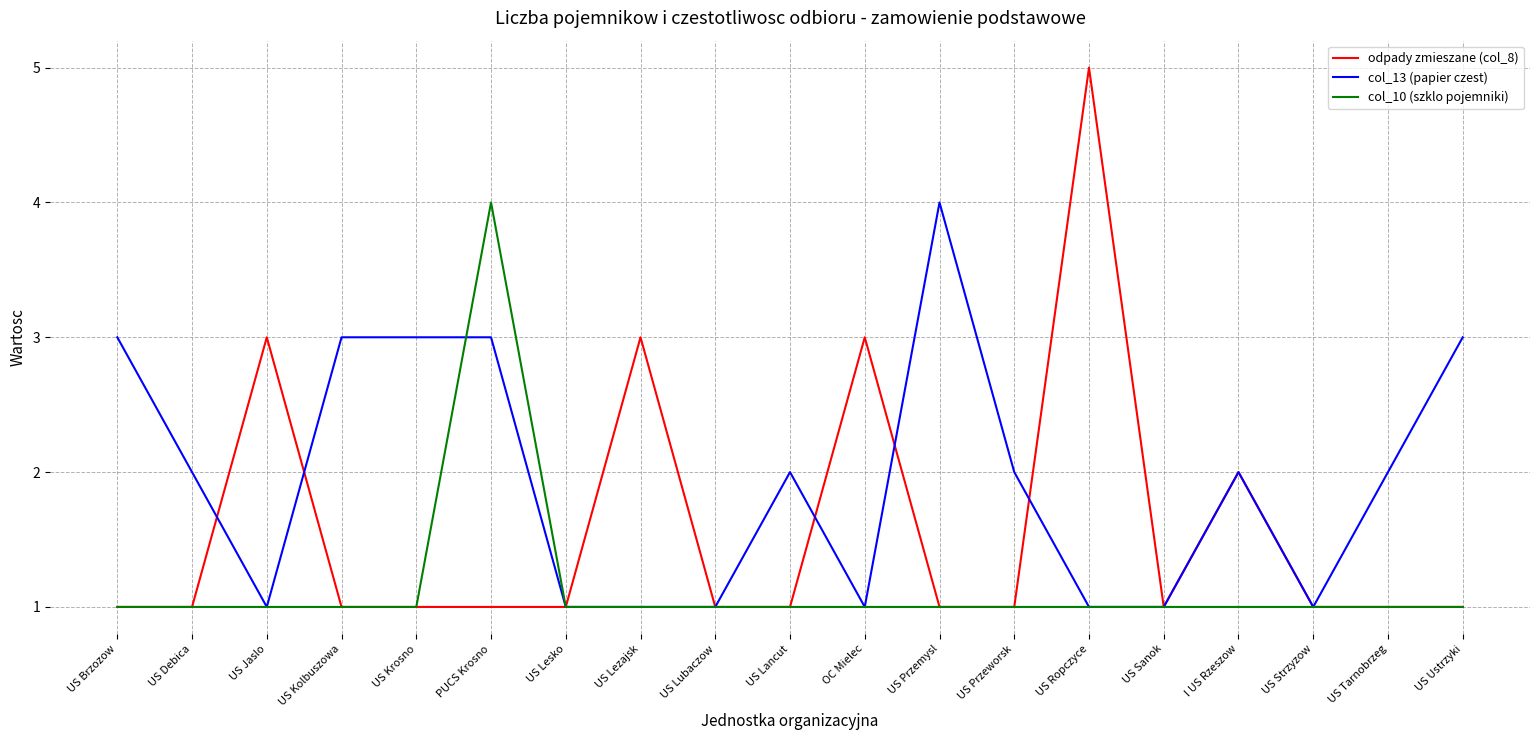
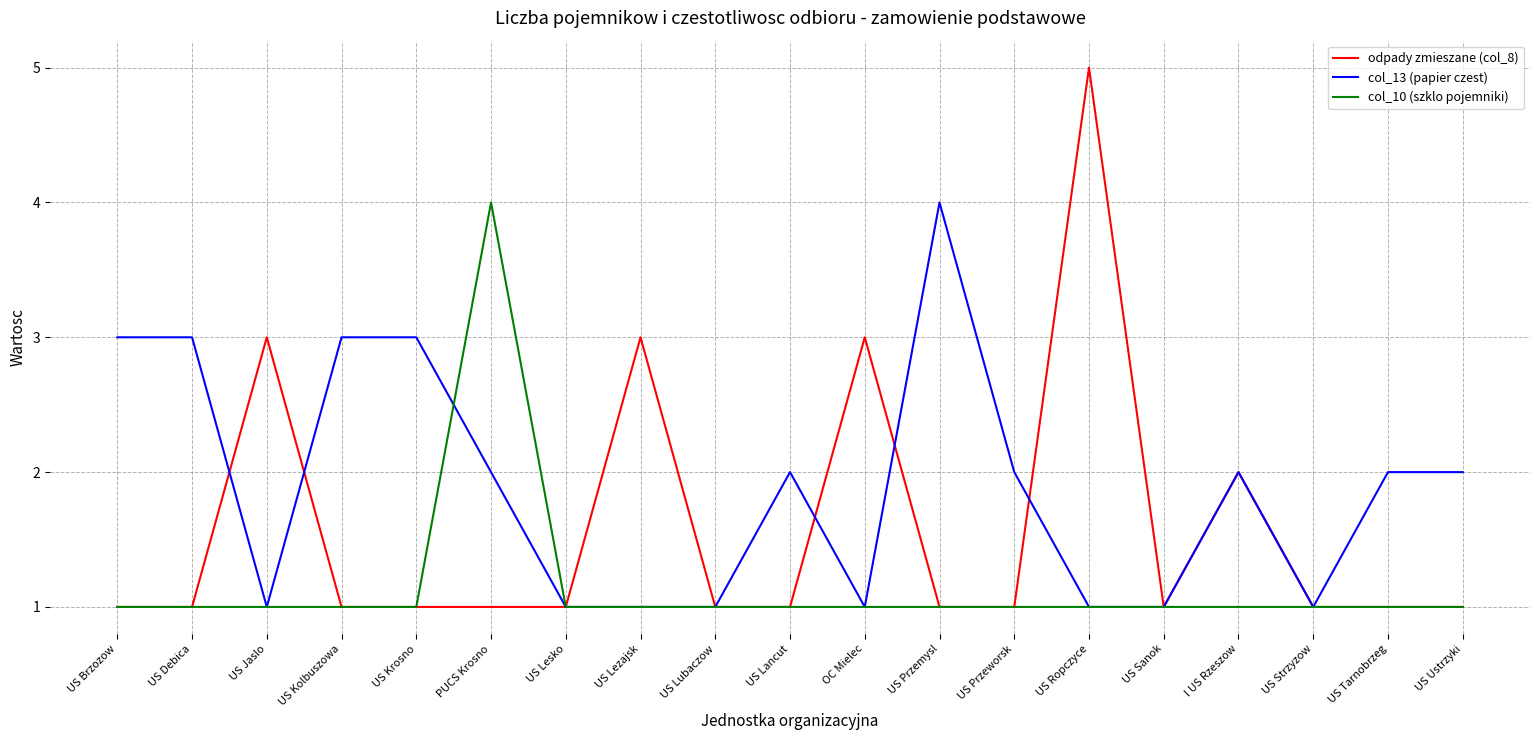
col_13 (papier czest), US Debica: 2 -> 3
col_13 (papier czest), PUCS Krosno: 3 -> 2
col_13 (papier czest), US Ustrzyki: 3 -> 2
